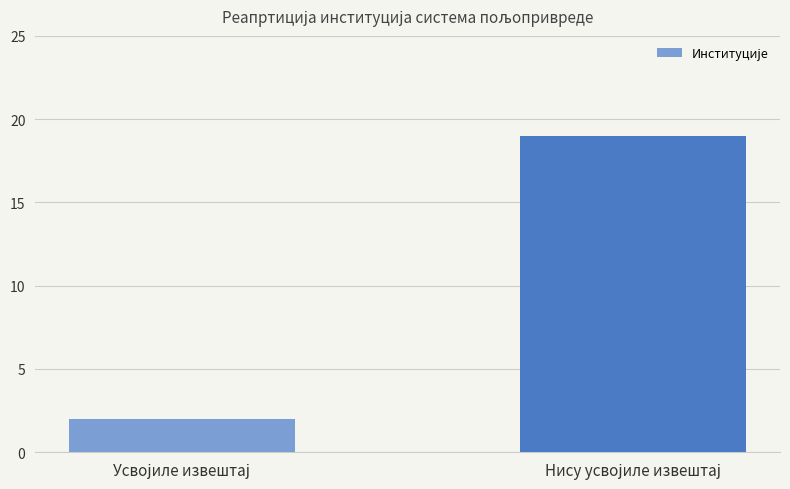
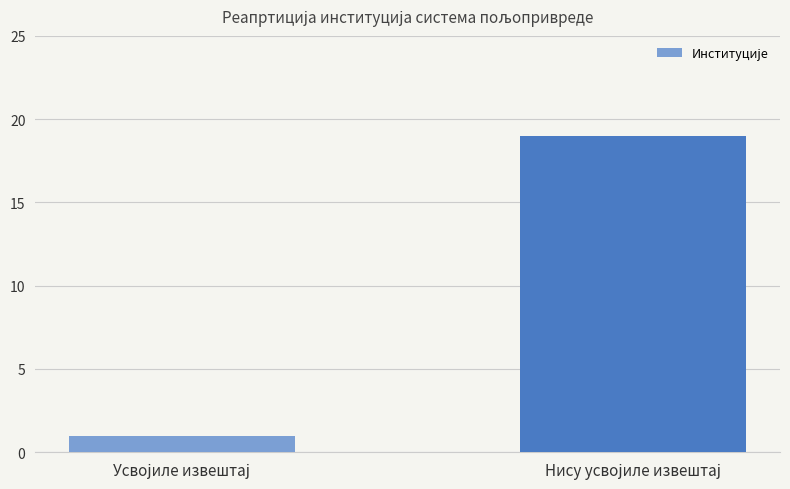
Усвојиле извештај: 2 -> 1
